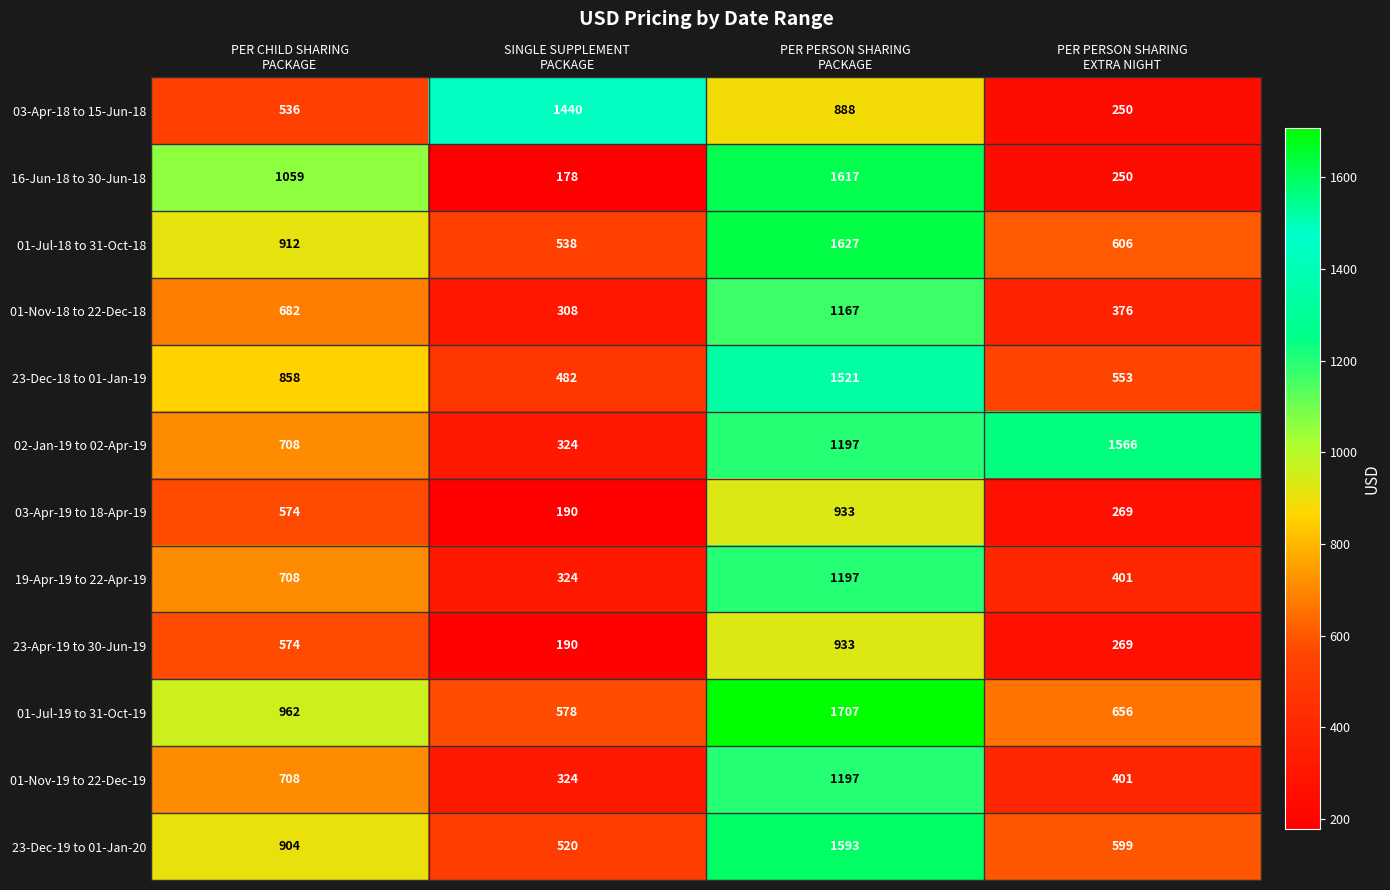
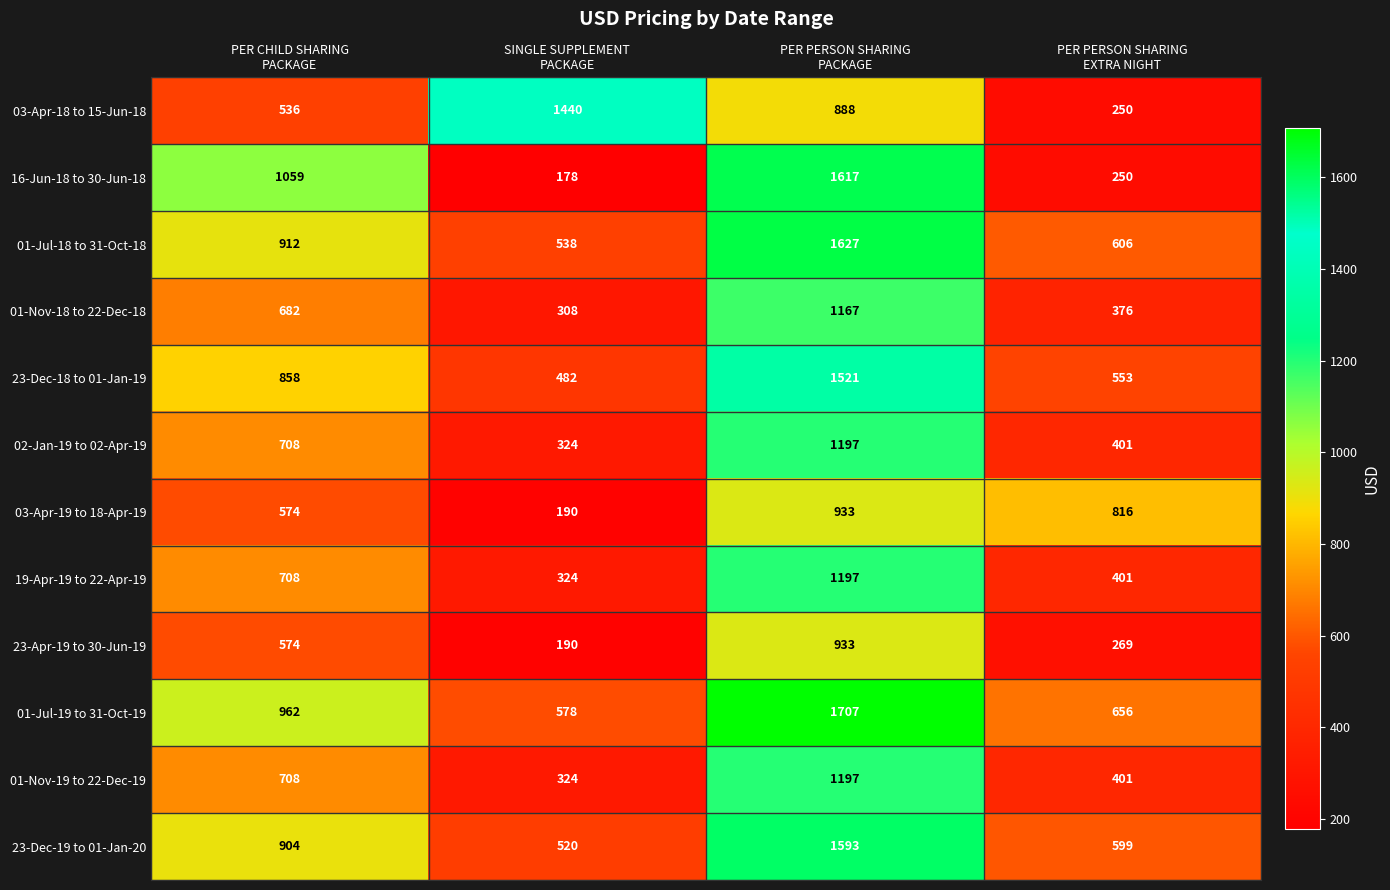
02-Jan-19 to 02-Apr-19, PER PERSON SHARING EXTRA NIGHT: 1566 -> 401
03-Apr-19 to 18-Apr-19, PER PERSON SHARING EXTRA NIGHT: 269 -> 816
